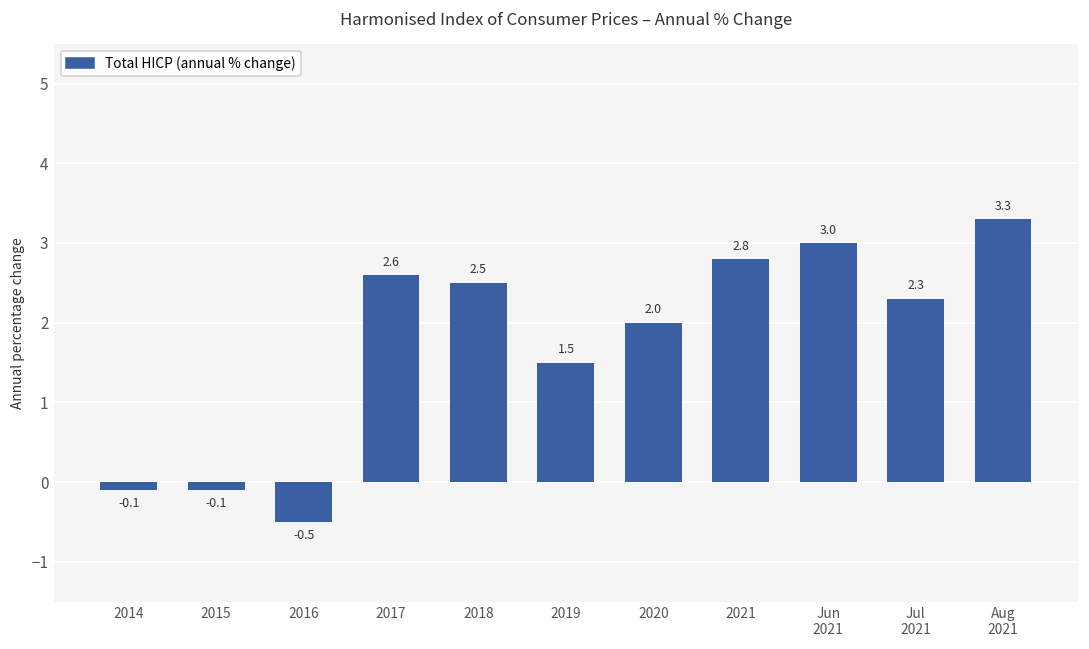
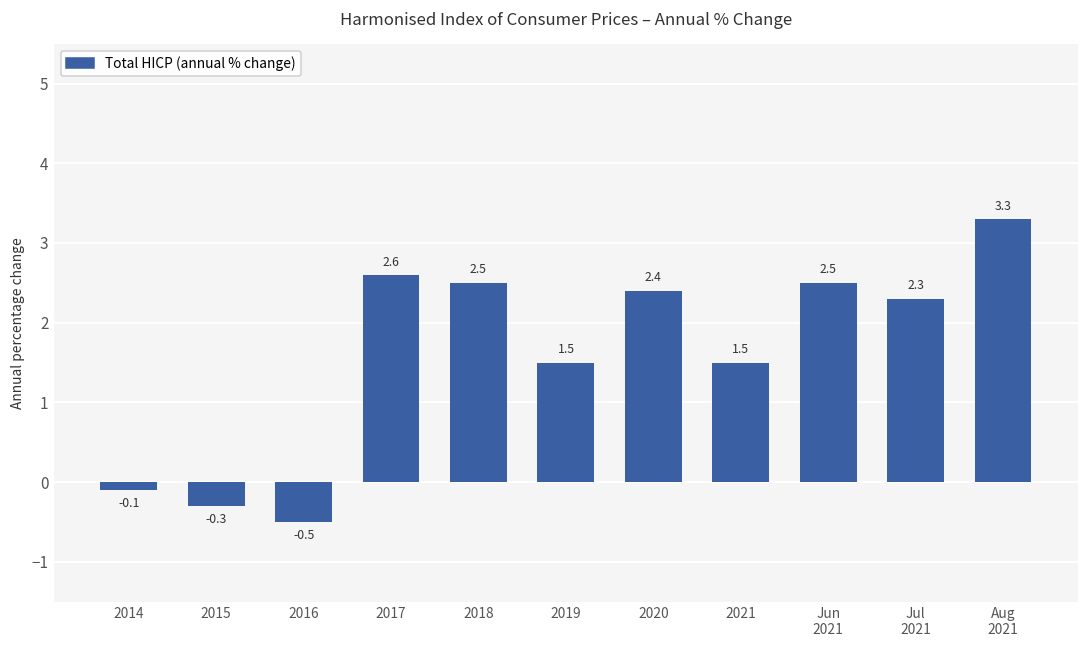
2015: -0.1 -> -0.3
2020: 2.0 -> 2.4
2021: 2.8 -> 1.5
Jun 2021: 3.0 -> 2.5
